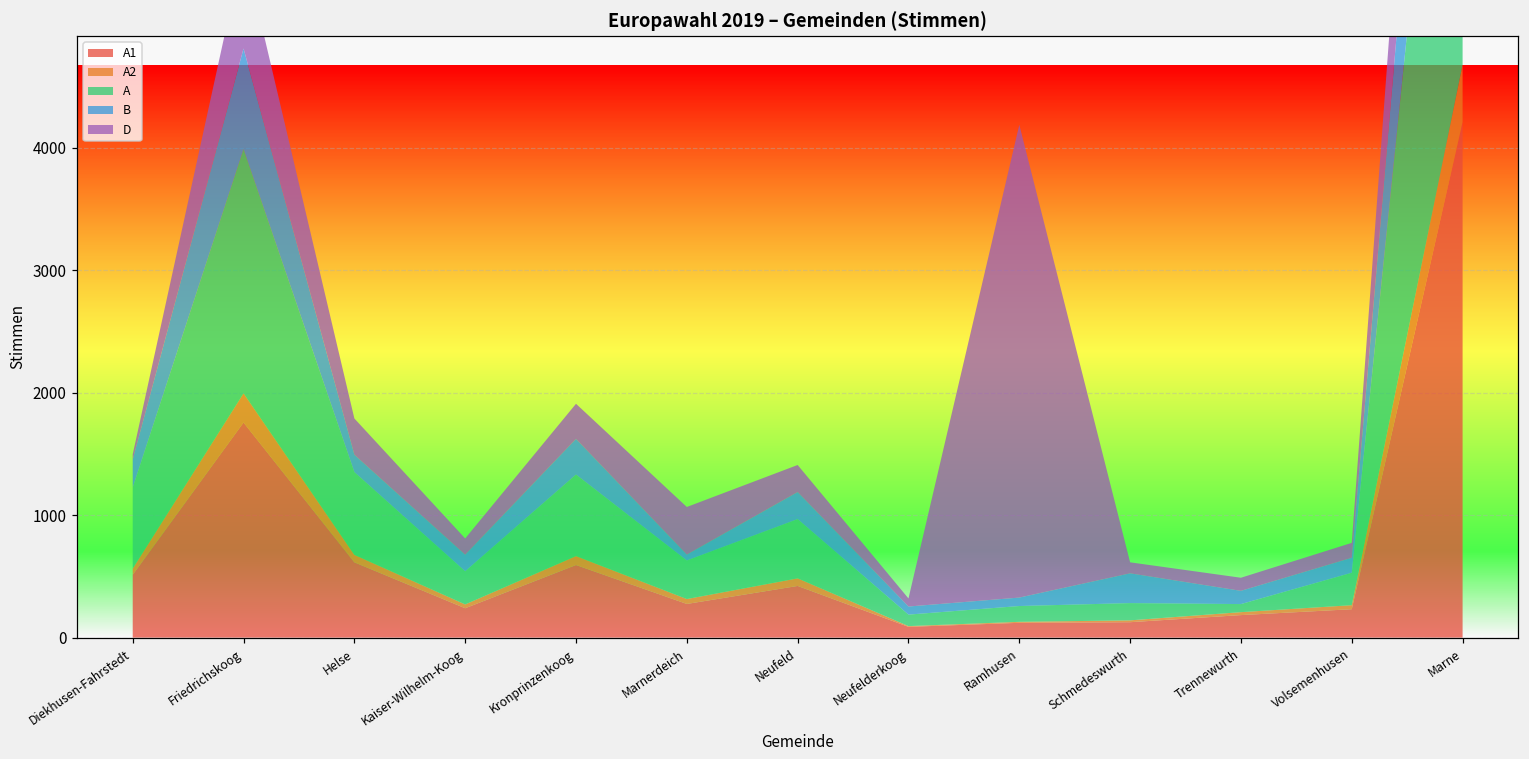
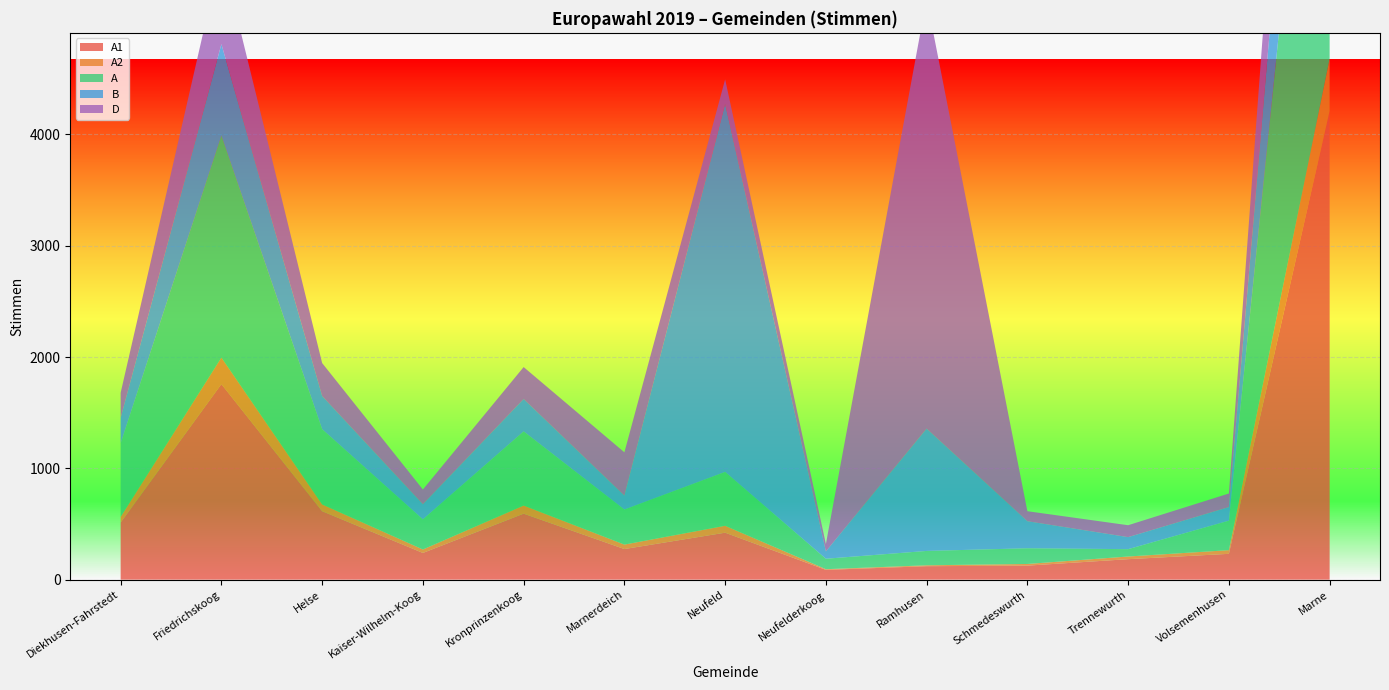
D, Diekhusen-Fahrstedt: 40 -> 230
B, Helse: 140 -> 300
B, Marnerdeich: 50 -> 130
B, Neufeld: 220 -> 3310
B, Ramhusen: 70 -> 1100
